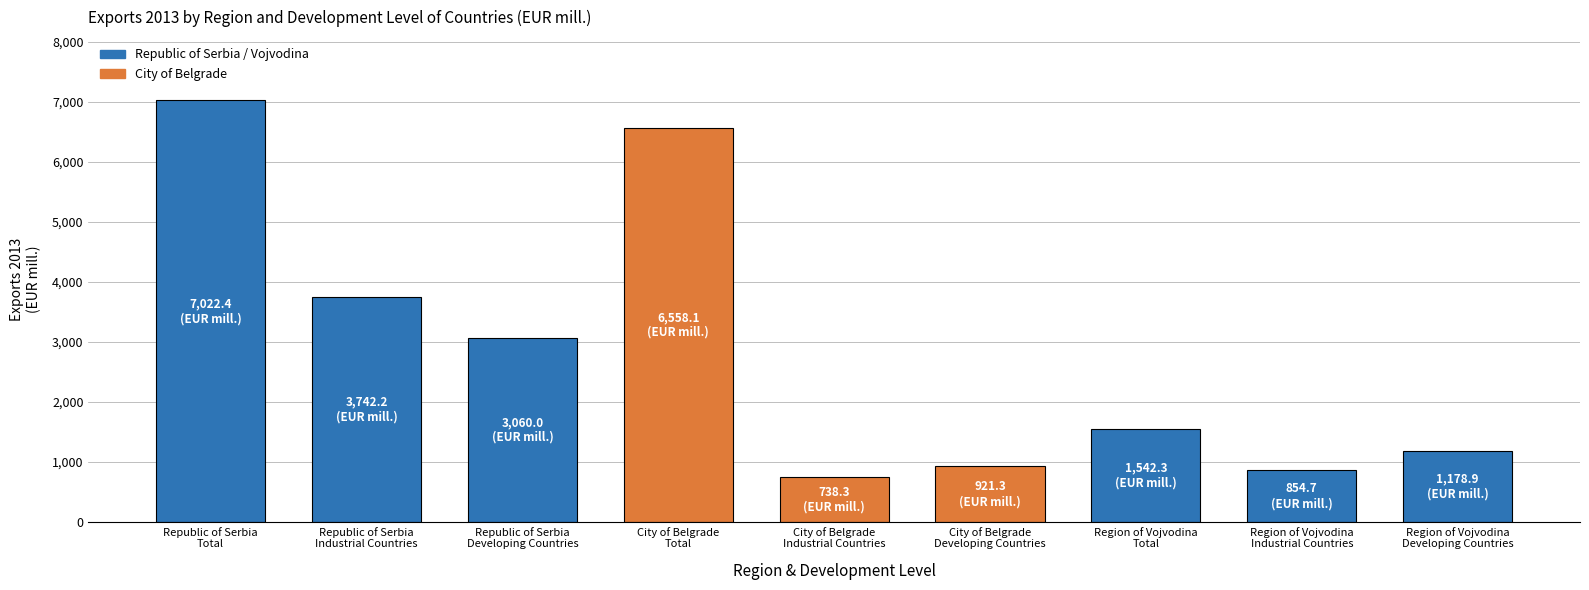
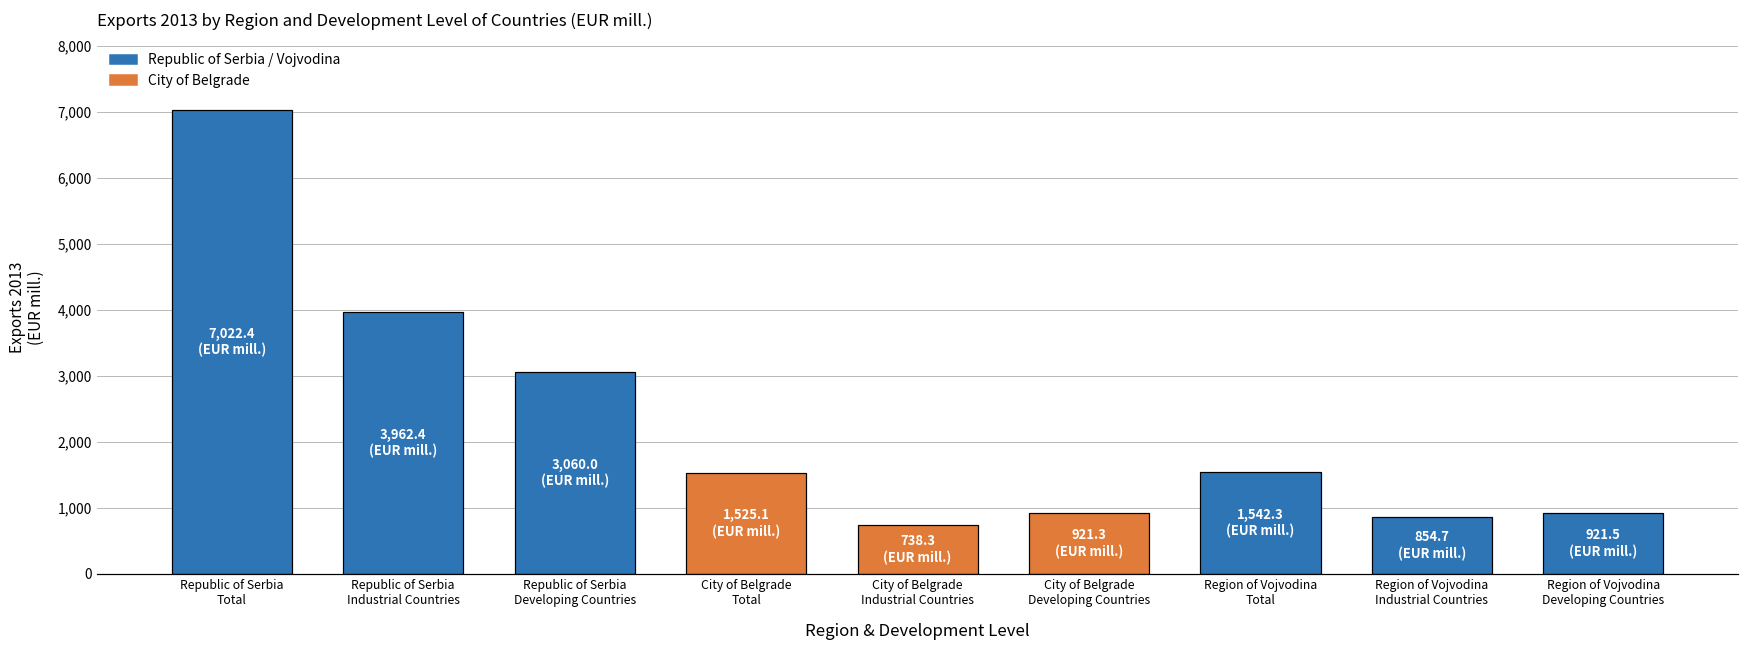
Republic of Serbia Industrial Countries: 3,742.2 -> 3,962.4
City of Belgrade Total: 6,558.1 -> 1,525.1
Region of Vojvodina Developing Countries: 1,178.9 -> 921.5
